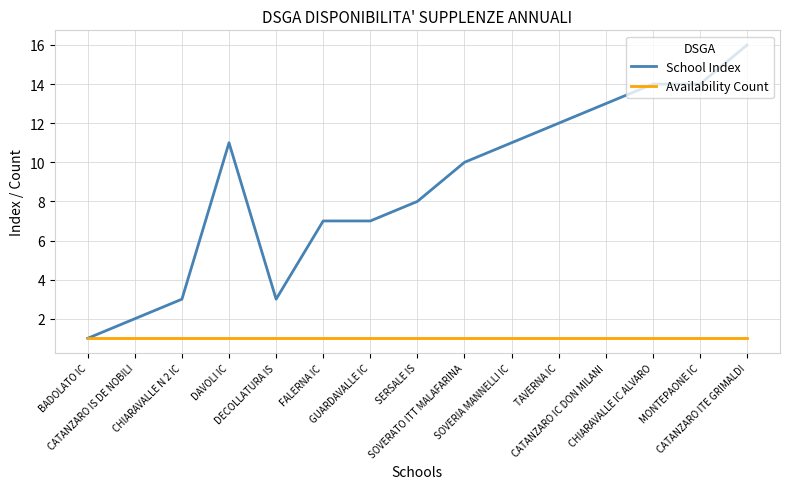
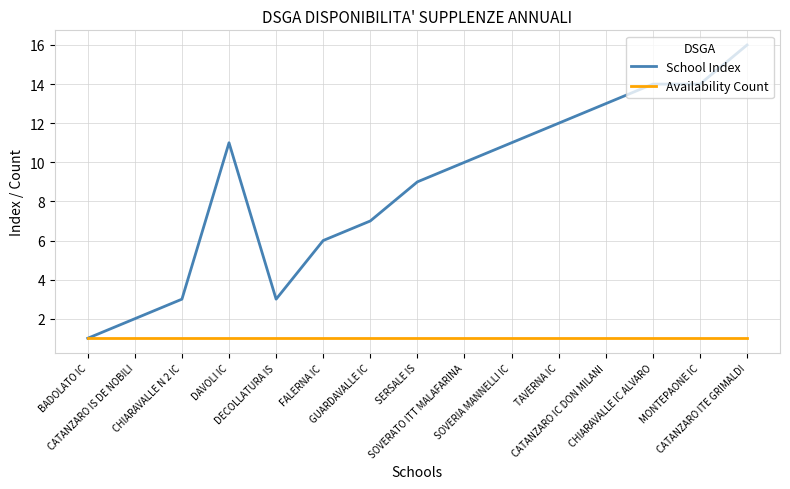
School Index, FALERNA IC: 7 -> 6
School Index, SERSALE IS: 8 -> 9
